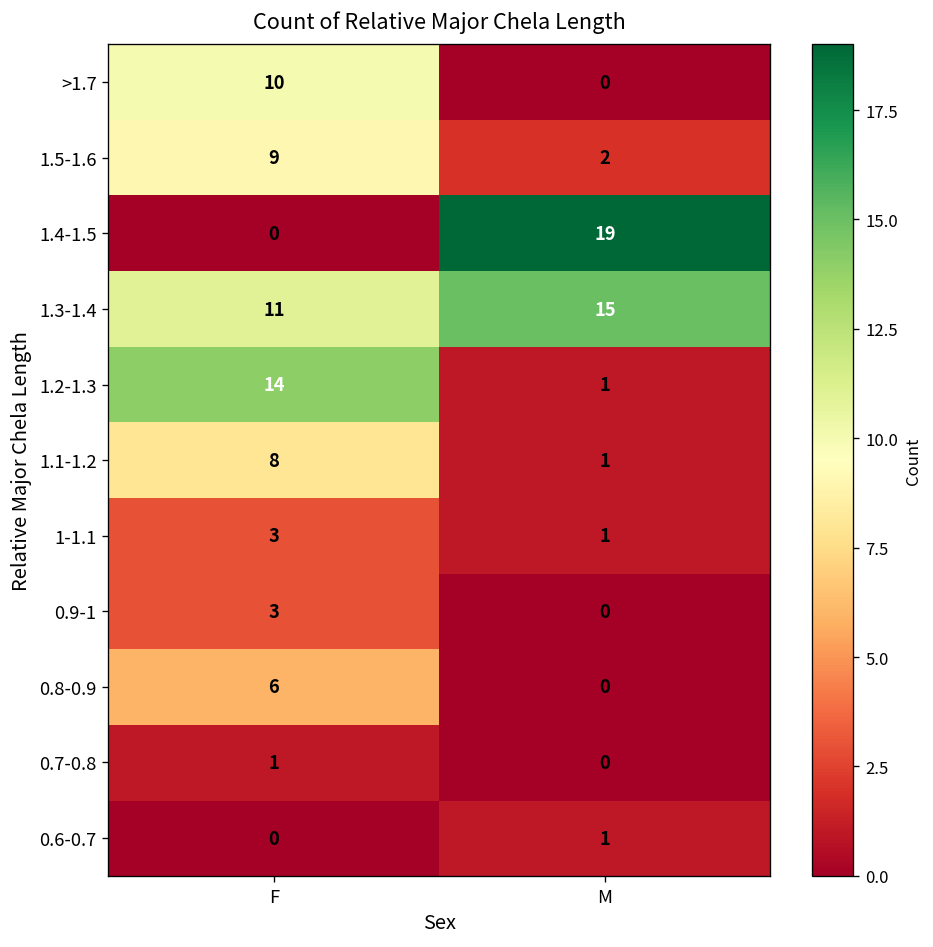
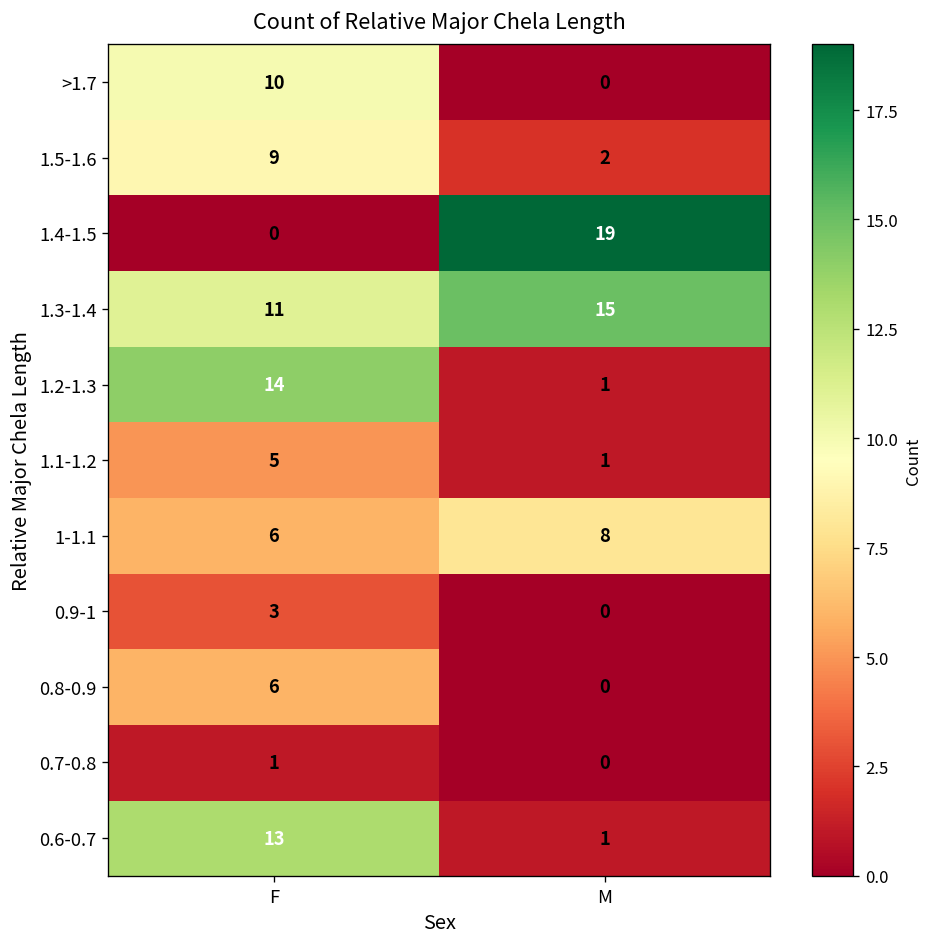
1.1-1.2, F: 8 -> 5
1-1.1, F: 3 -> 6
1-1.1, M: 1 -> 8
0.6-0.7, F: 0 -> 13
